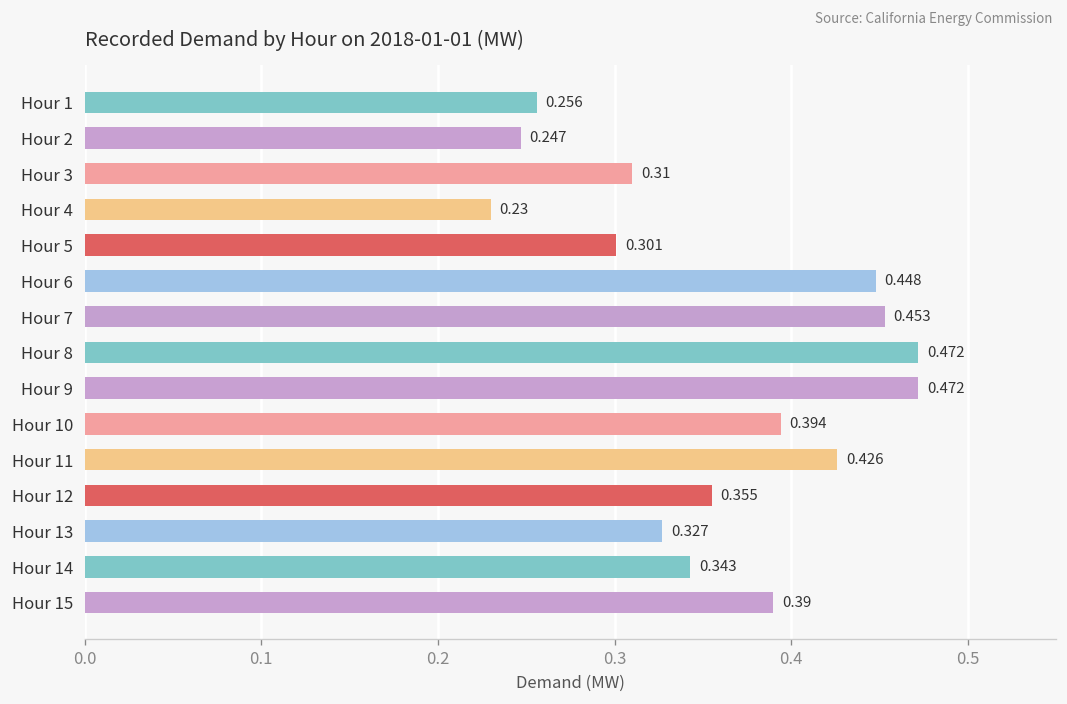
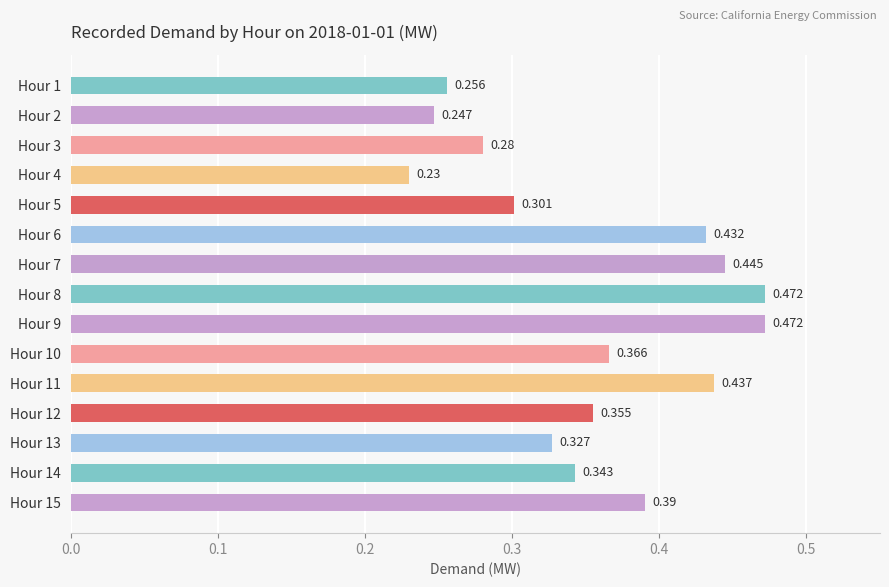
Hour 3: 0.31 -> 0.28
Hour 6: 0.448 -> 0.432
Hour 7: 0.453 -> 0.445
Hour 10: 0.394 -> 0.366
Hour 11: 0.426 -> 0.437
